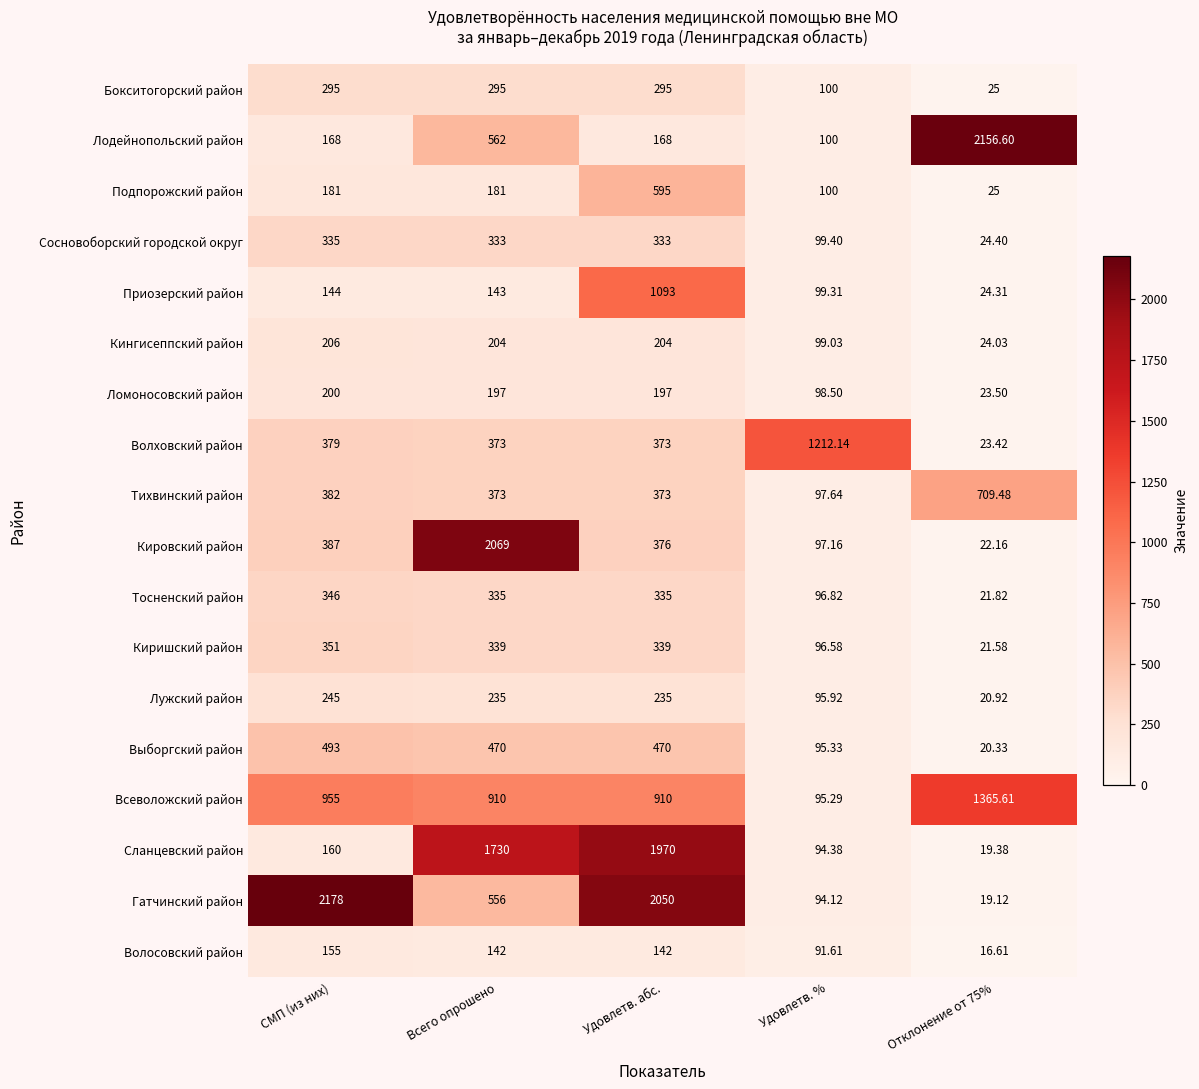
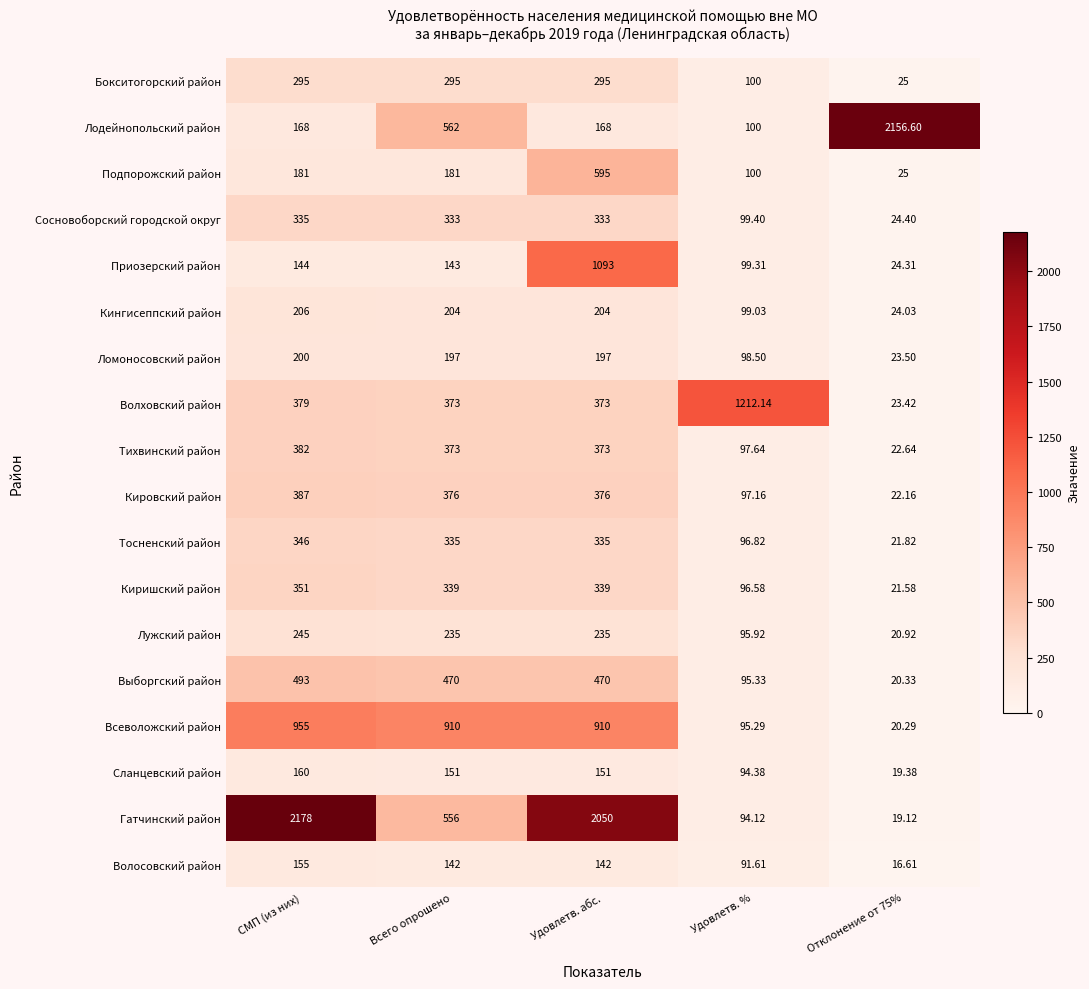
Тихвинский район, Отклонение от 75%: 709.48 -> 22.64
Кировский район, Всего опрошено: 2069 -> 376
Всеволожский район, Отклонение от 75%: 1365.61 -> 20.29
Сланцевский район, Всего опрошено: 1730 -> 151
Сланцевский район, Удовлетв. абс.: 1970 -> 151
